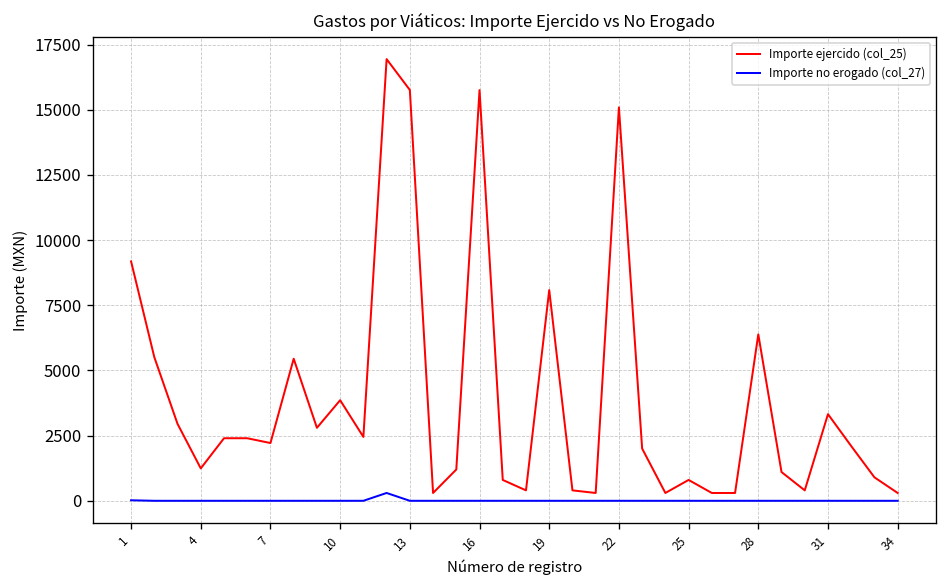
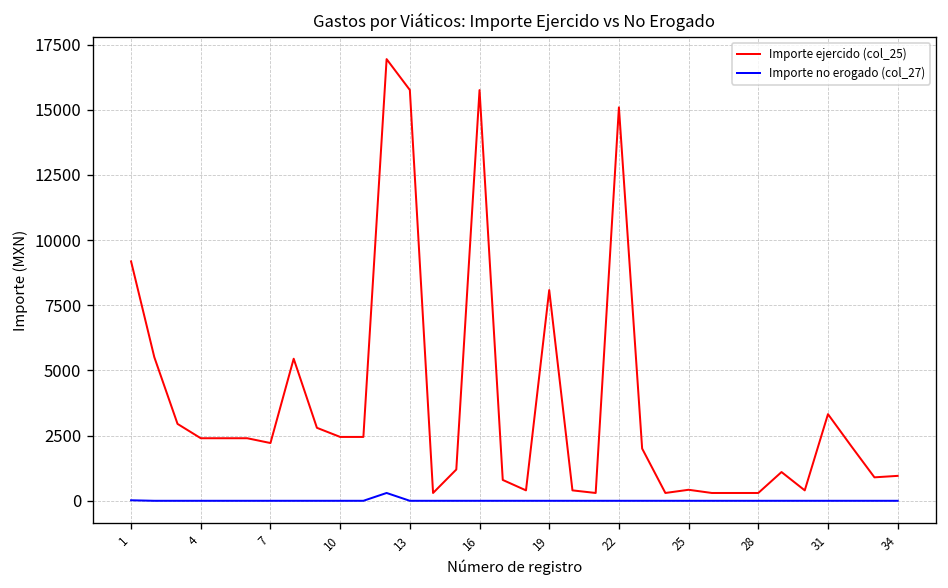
Importe ejercido (col_25), 4: 1200 -> 2400
Importe ejercido (col_25), 10: 3900 -> 2500
Importe ejercido (col_25), 25: 800 -> 400
Importe ejercido (col_25), 28: 6400 -> 300
Importe ejercido (col_25), 34: 300 -> 1000
